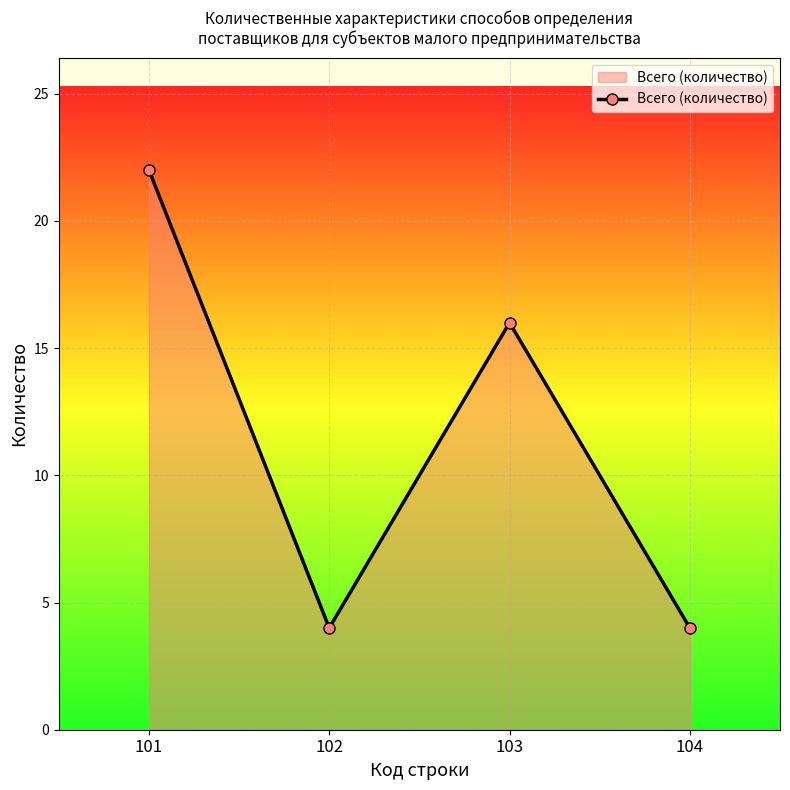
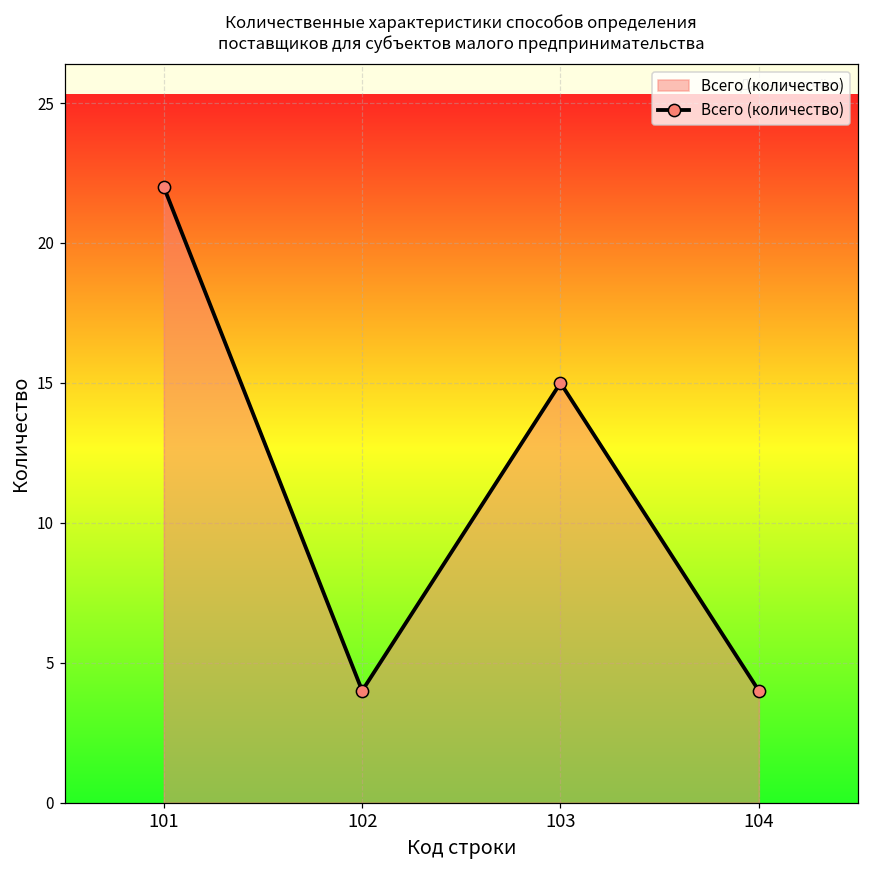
103: 16 -> 15
